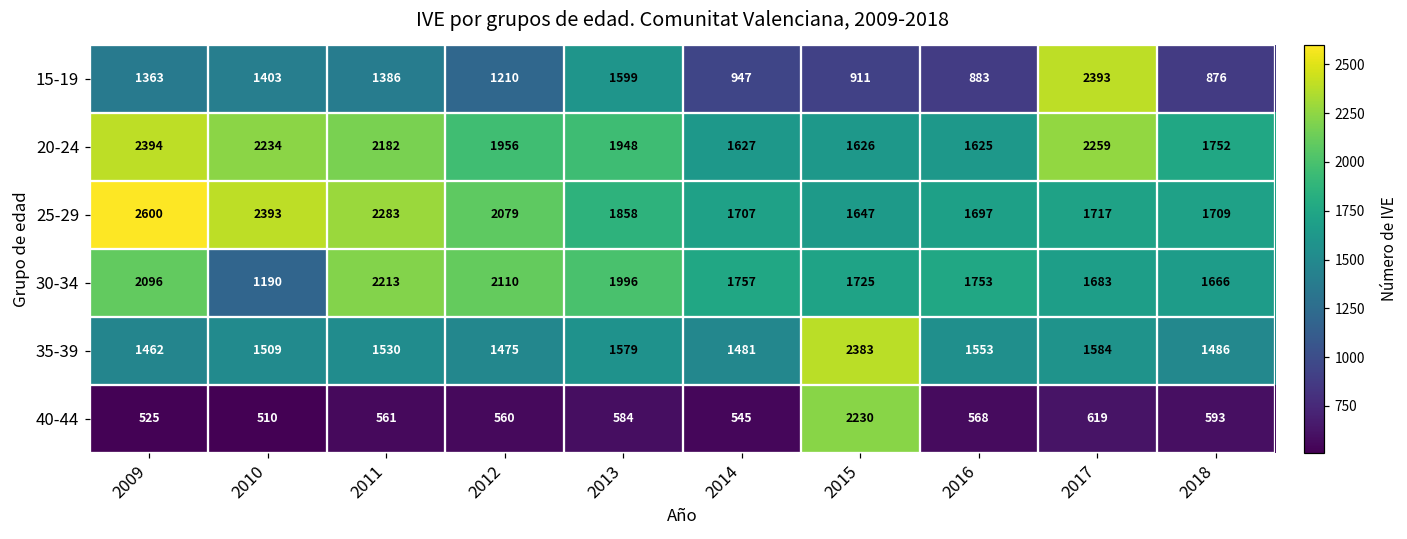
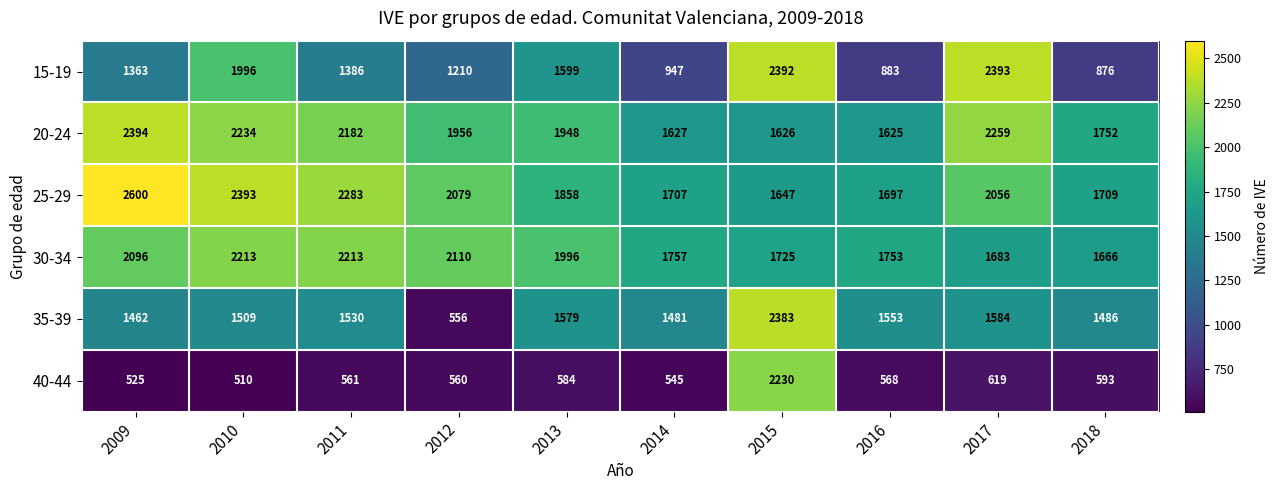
15-19, 2010: 1403 -> 1996
15-19, 2015: 911 -> 2392
25-29, 2017: 1717 -> 2056
30-34, 2010: 1190 -> 2213
35-39, 2012: 1475 -> 556
